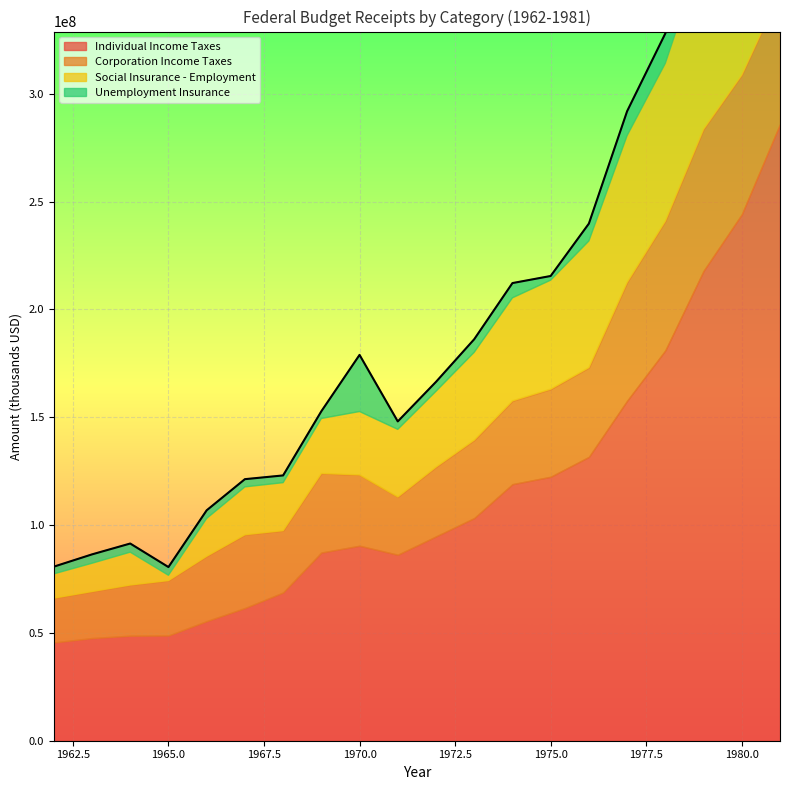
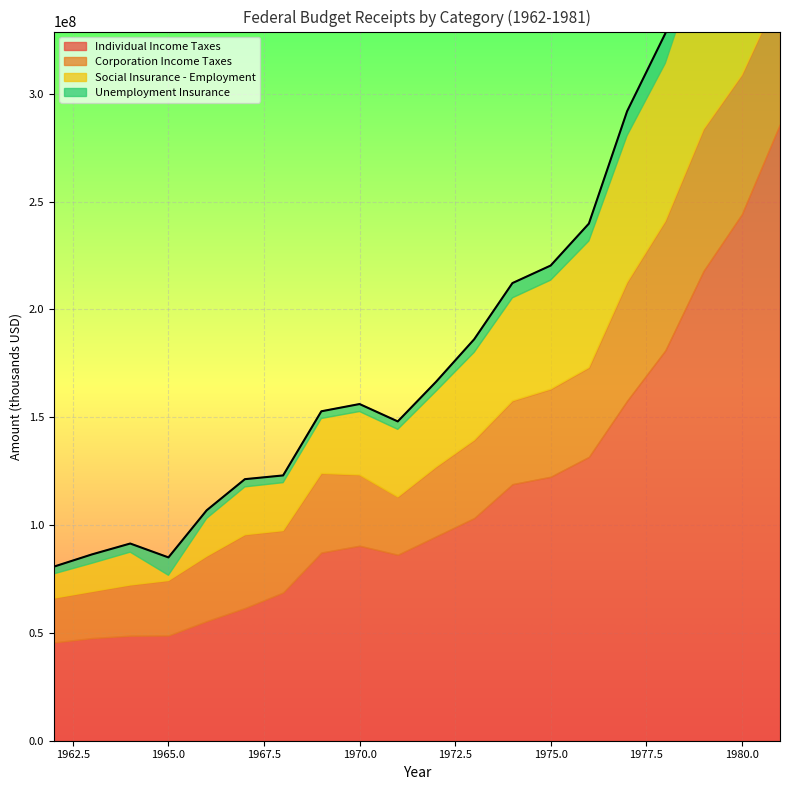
Unemployment Insurance, 1965.0: 4000000 -> 8000000
Unemployment Insurance, 1970.0: 26000000 -> 3000000
Unemployment Insurance, 1975.0: 2000000 -> 7000000
